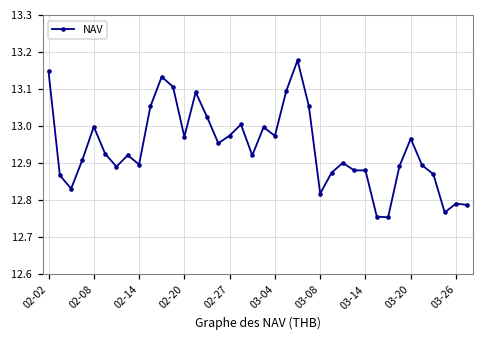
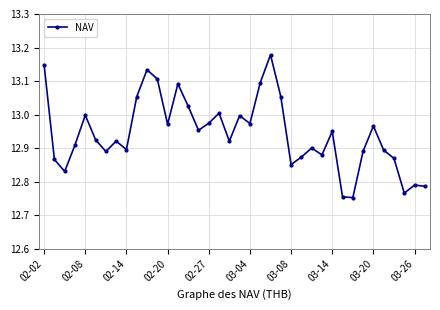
03-08: 12.82 -> 12.85
03-14: 12.88 -> 12.95
